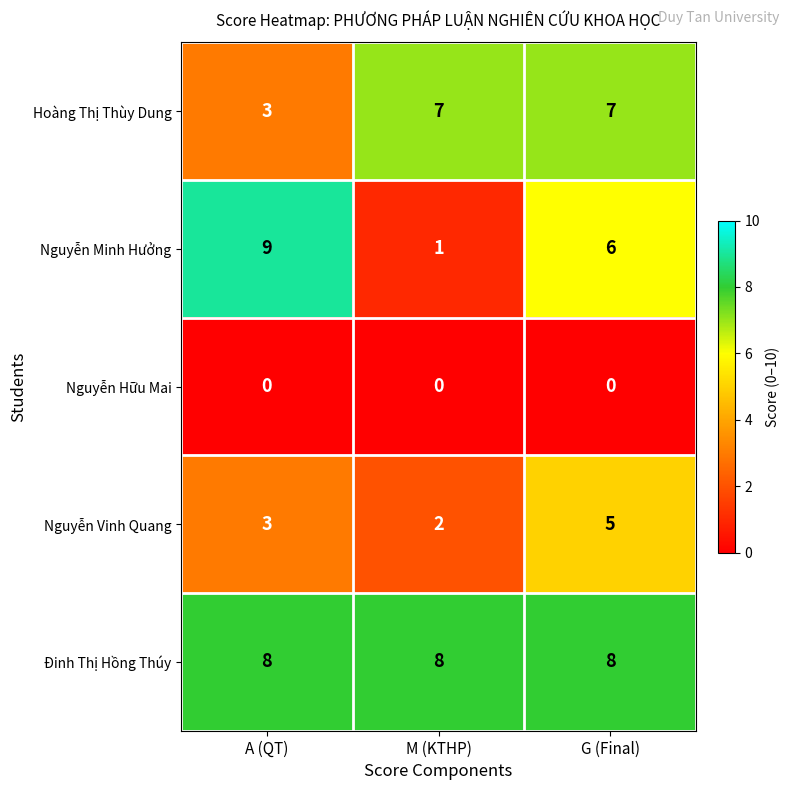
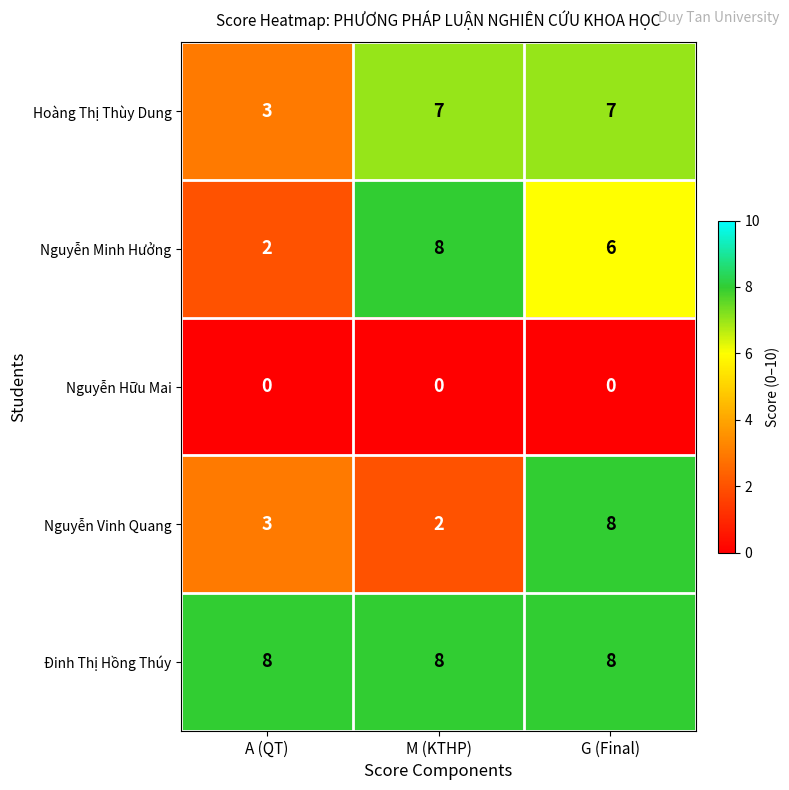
Nguyễn Minh Hưởng, A (QT): 9 -> 2
Nguyễn Minh Hưởng, M (KTHP): 1 -> 8
Nguyễn Vinh Quang, G (Final): 5 -> 8
